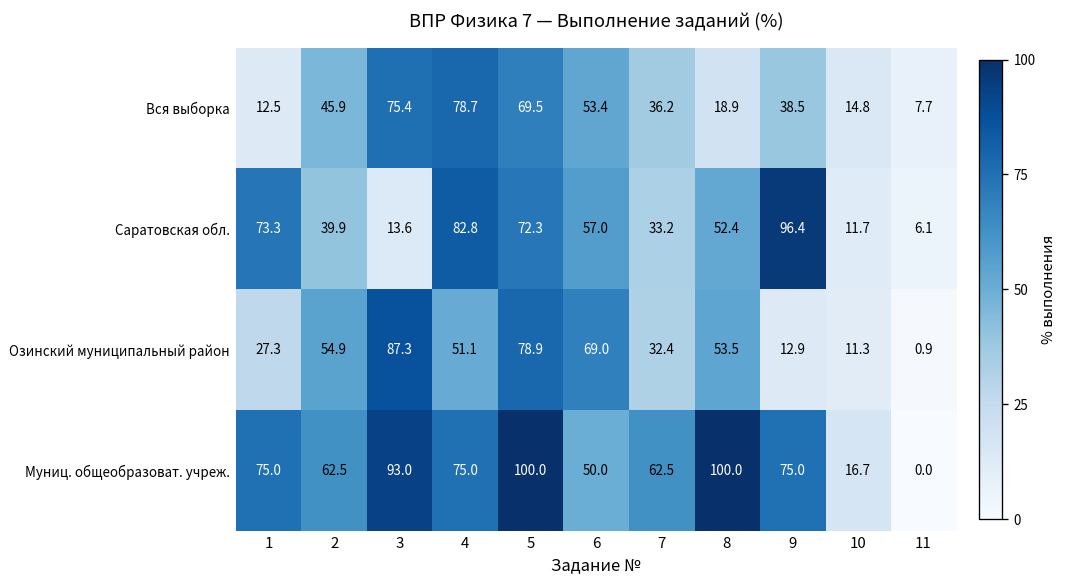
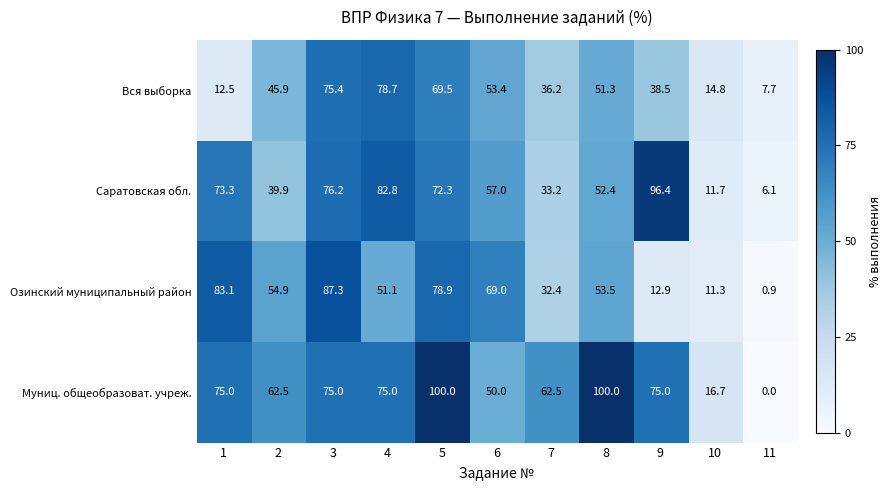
Вся выборка, 8: 18.9 -> 51.3
Саратовская обл., 3: 13.6 -> 76.2
Озинский муниципальный район, 1: 27.3 -> 83.1
Муниц. общеобразоват. учреж., 3: 93.0 -> 75.0
